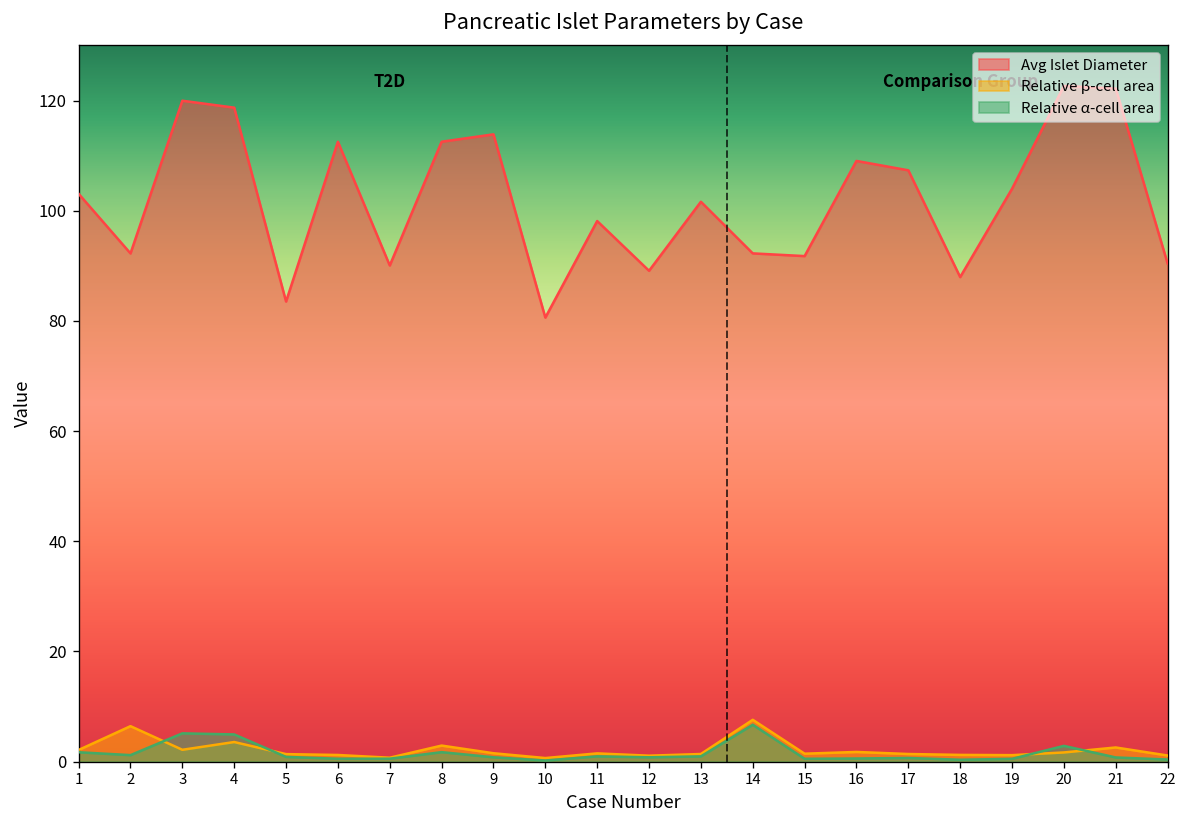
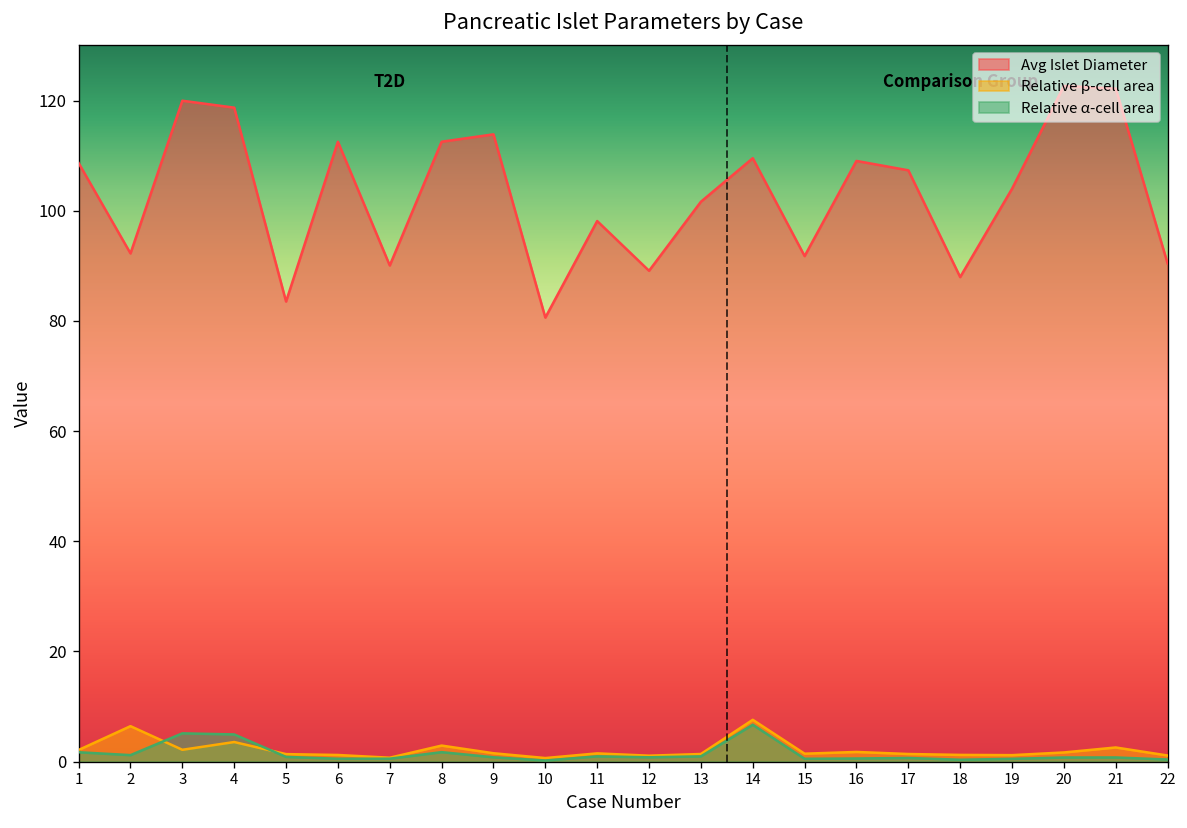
Avg Islet Diameter, 1: 103 -> 109
Avg Islet Diameter, 14: 92 -> 110
Relative α-cell area, 20: 3 -> 1
